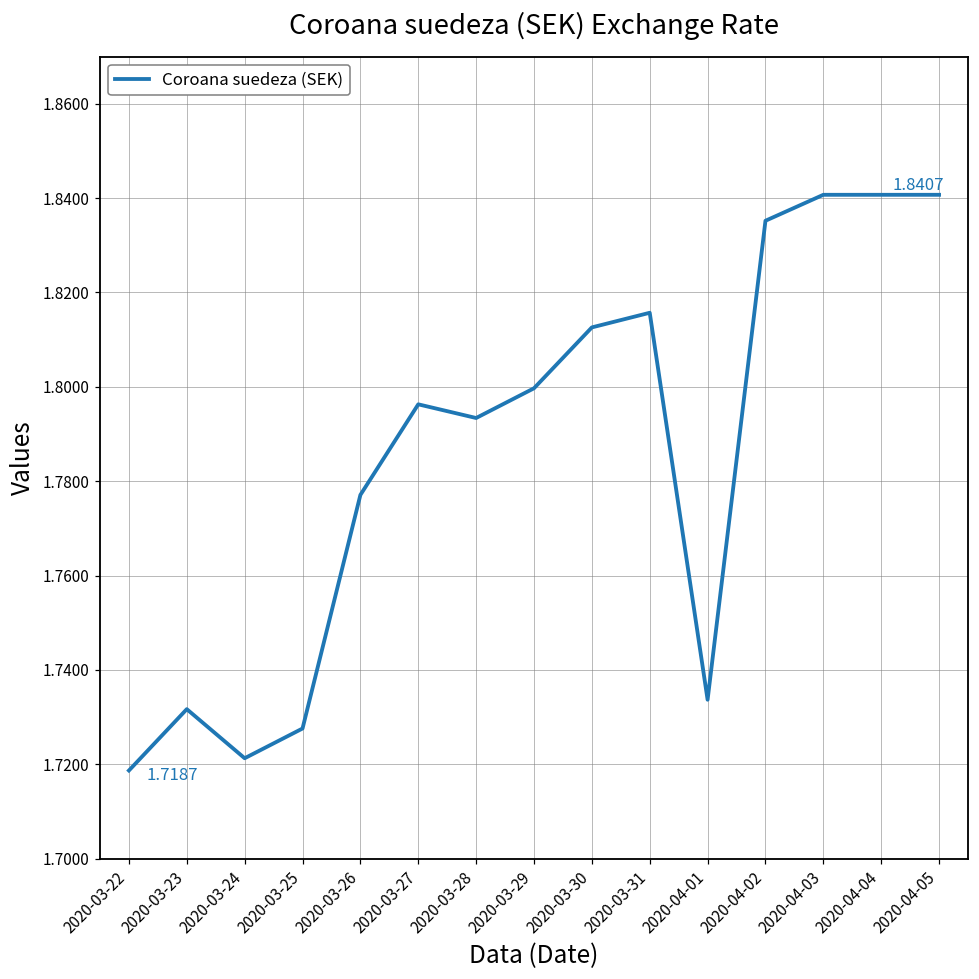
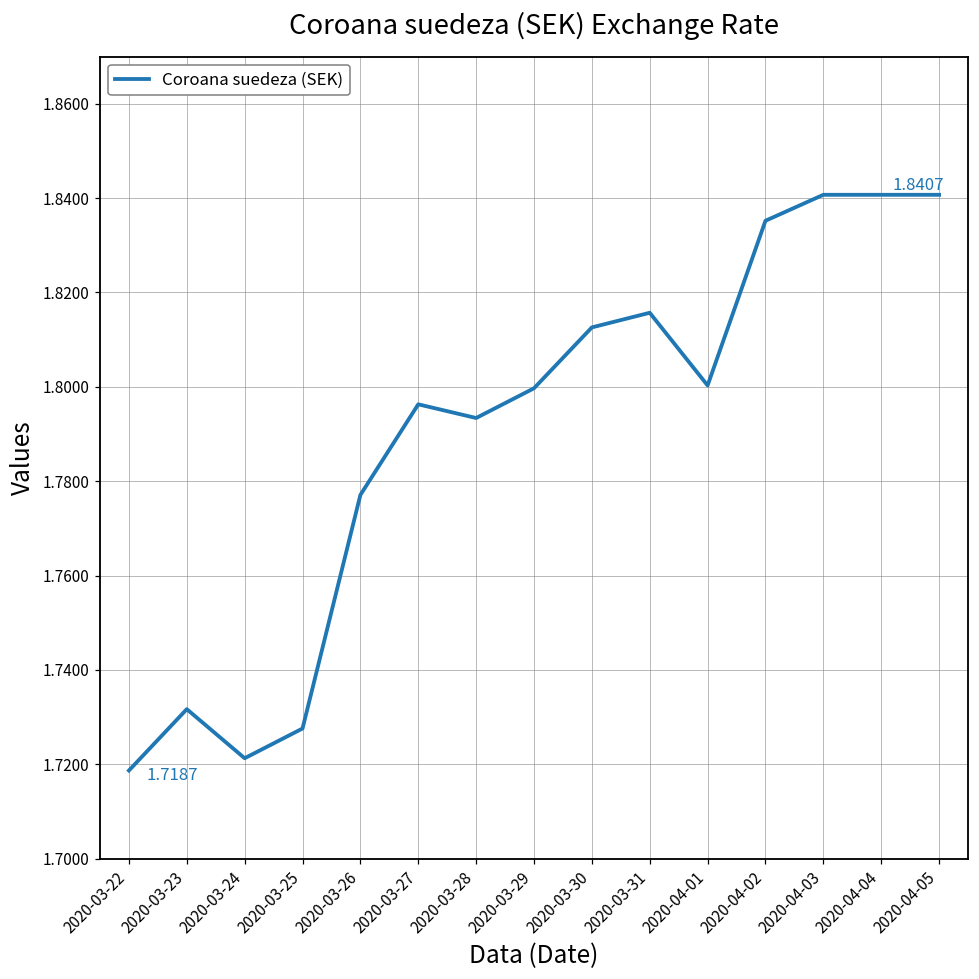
2020-04-01: 1.734 -> 1.800
